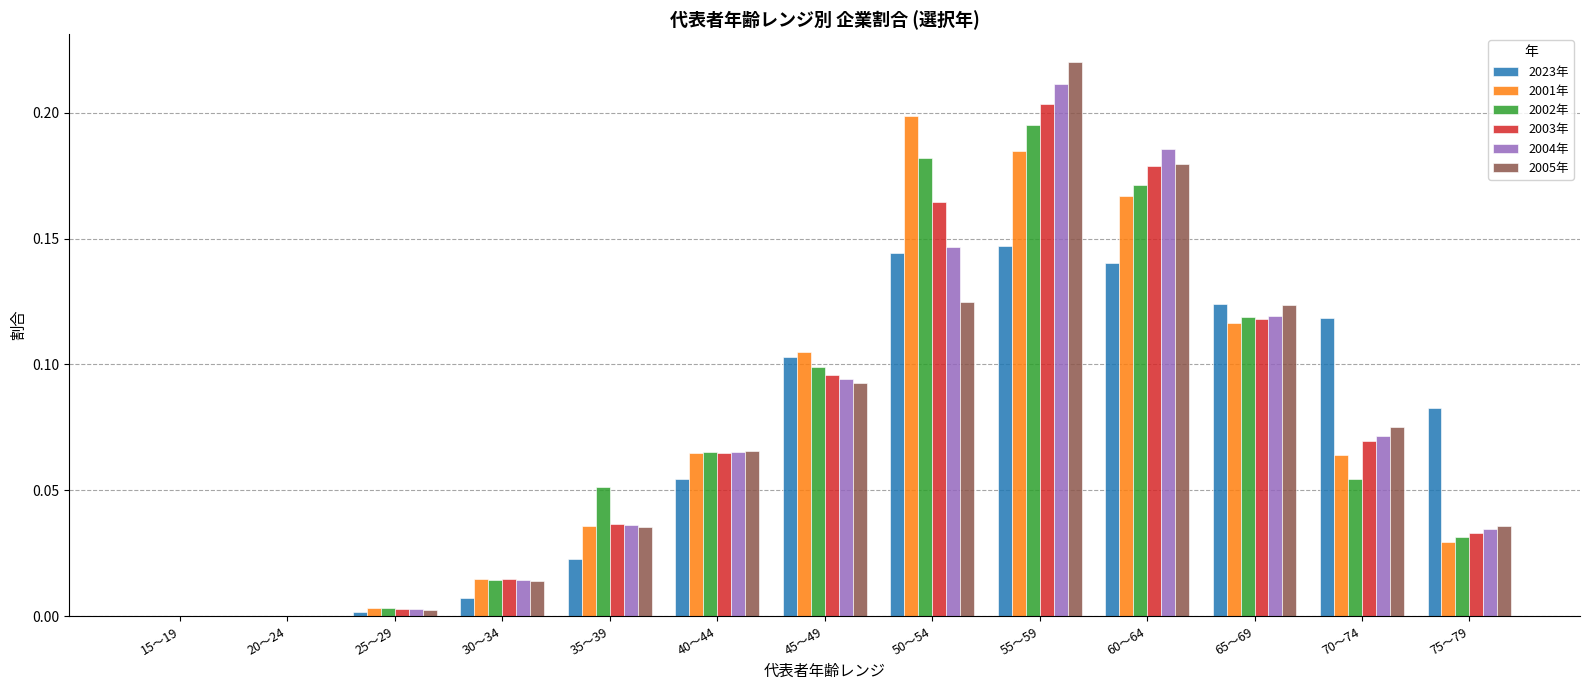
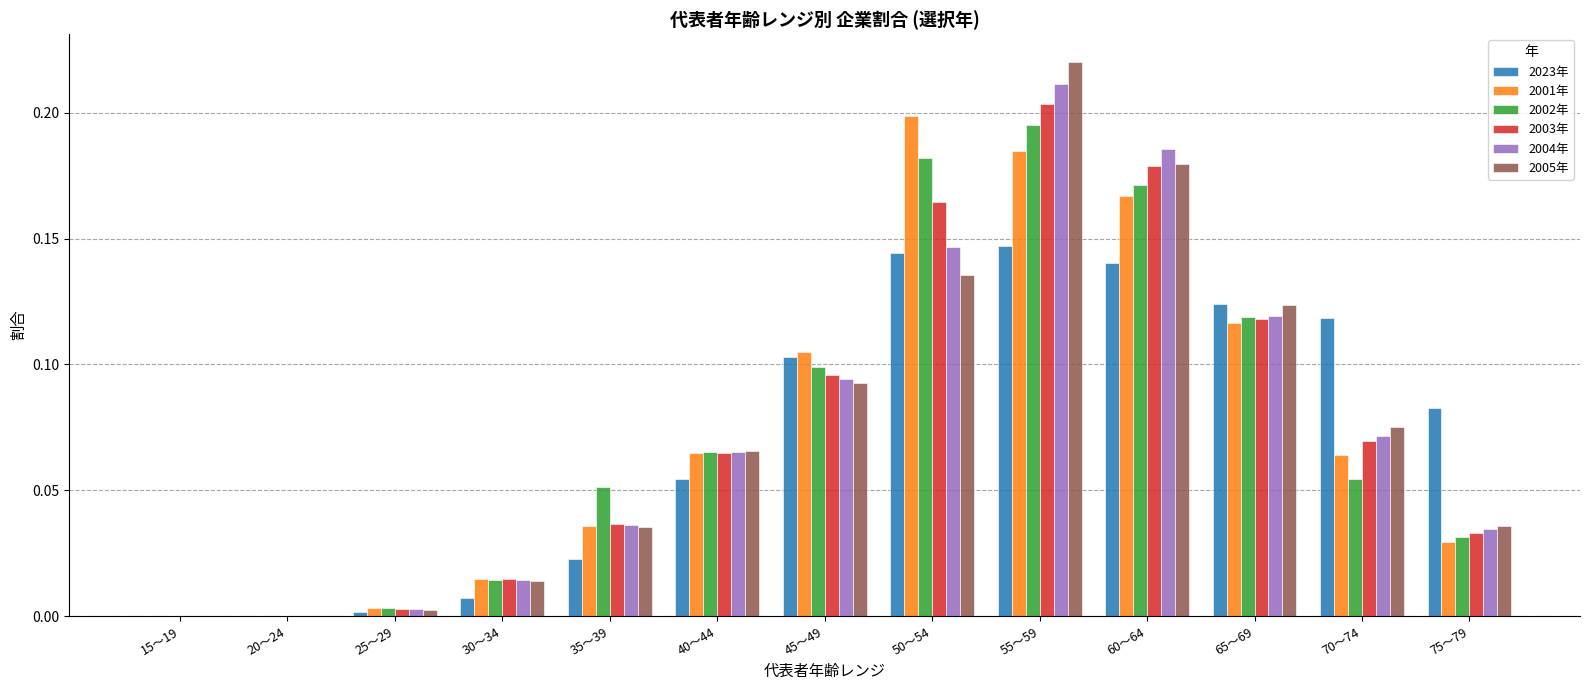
2005年, 50～54: 0.125 -> 0.136
